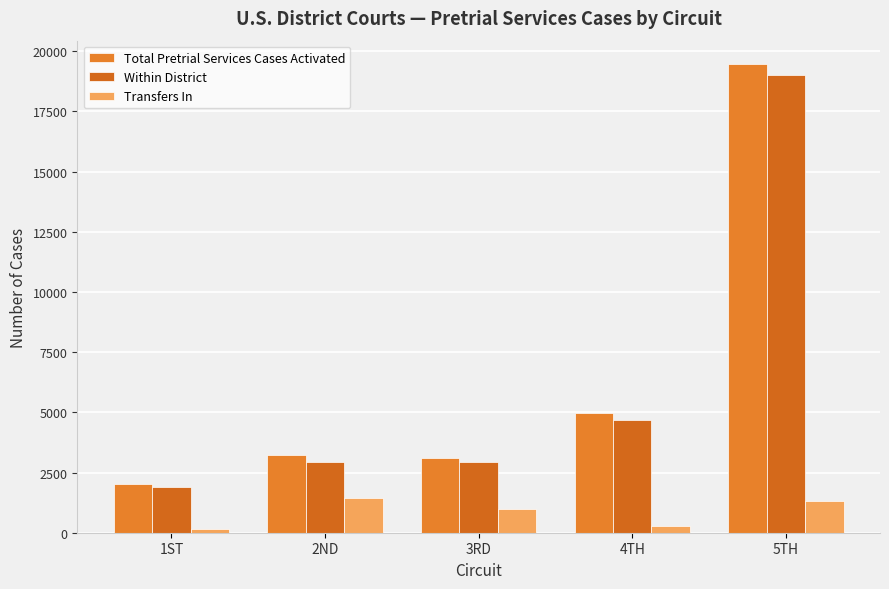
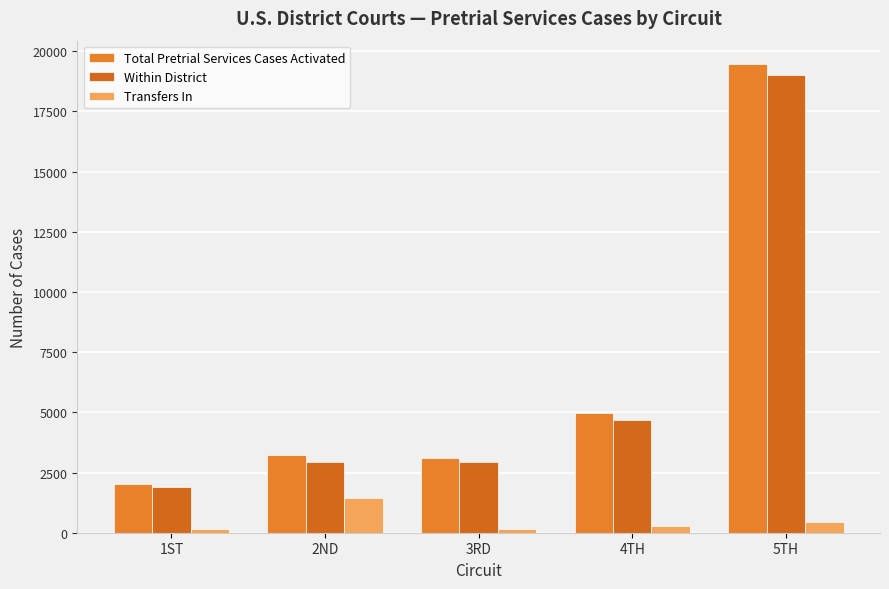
Transfers In, 3RD: 1000 -> 200
Transfers In, 5TH: 1300 -> 400
